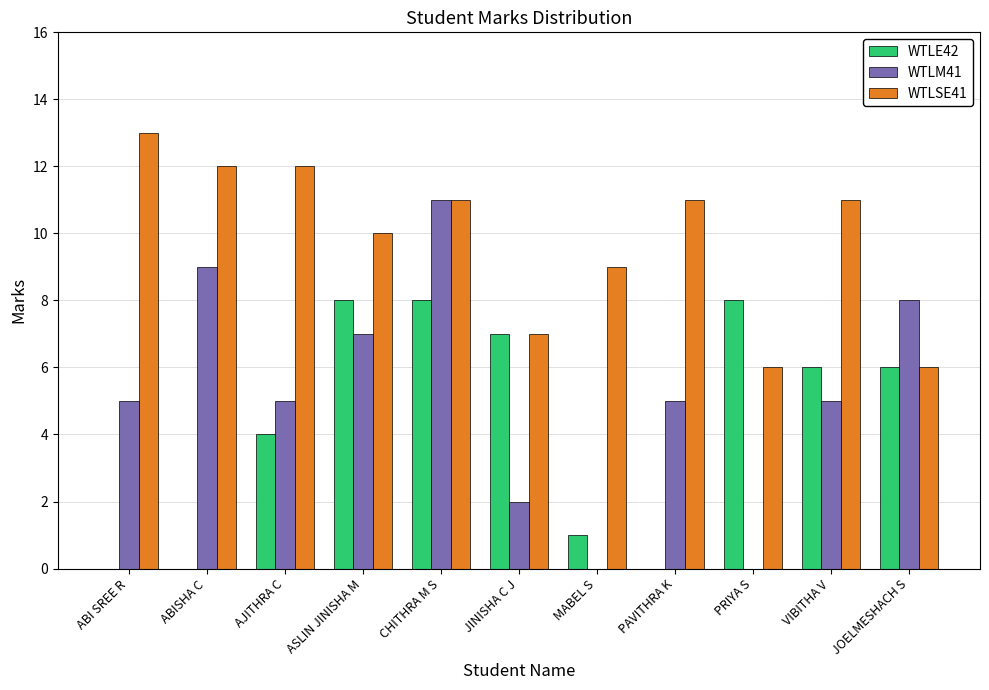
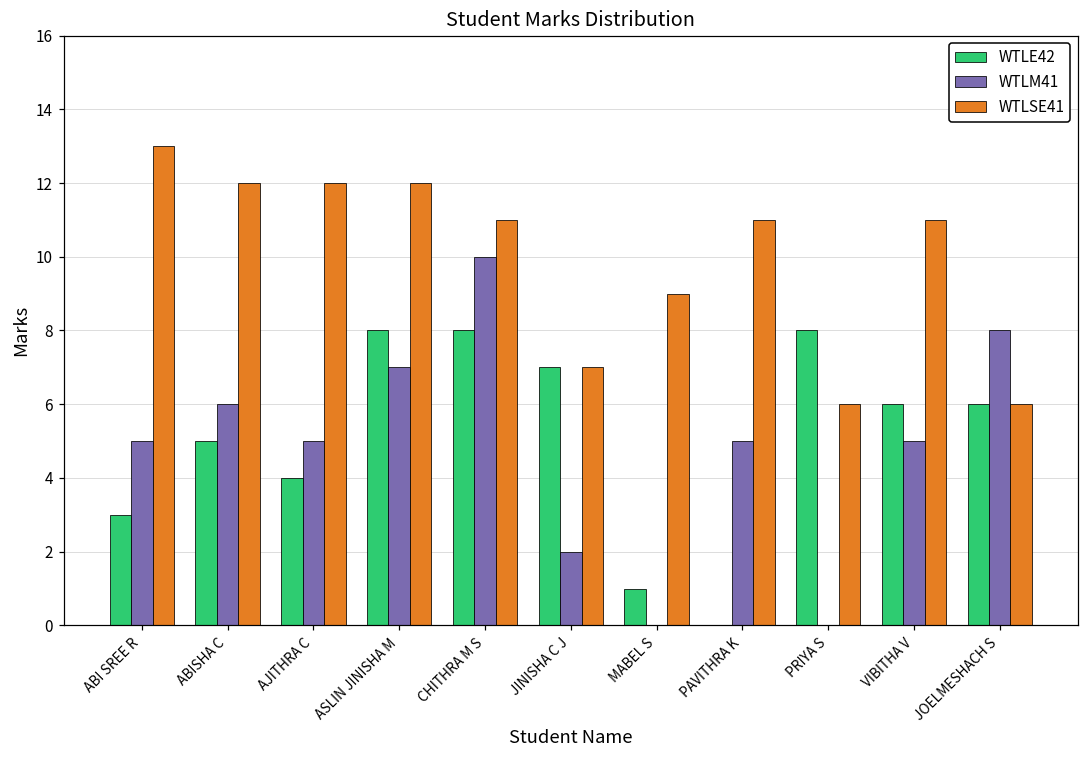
WTLE42, ABI SREE R: 0 -> 3
WTLE42, ABISHA C: 0 -> 5
WTLM41, ABISHA C: 9 -> 6
WTLSE41, ASLIN JINISHA M: 10 -> 12
WTLM41, CHITHRA M S: 11 -> 10
